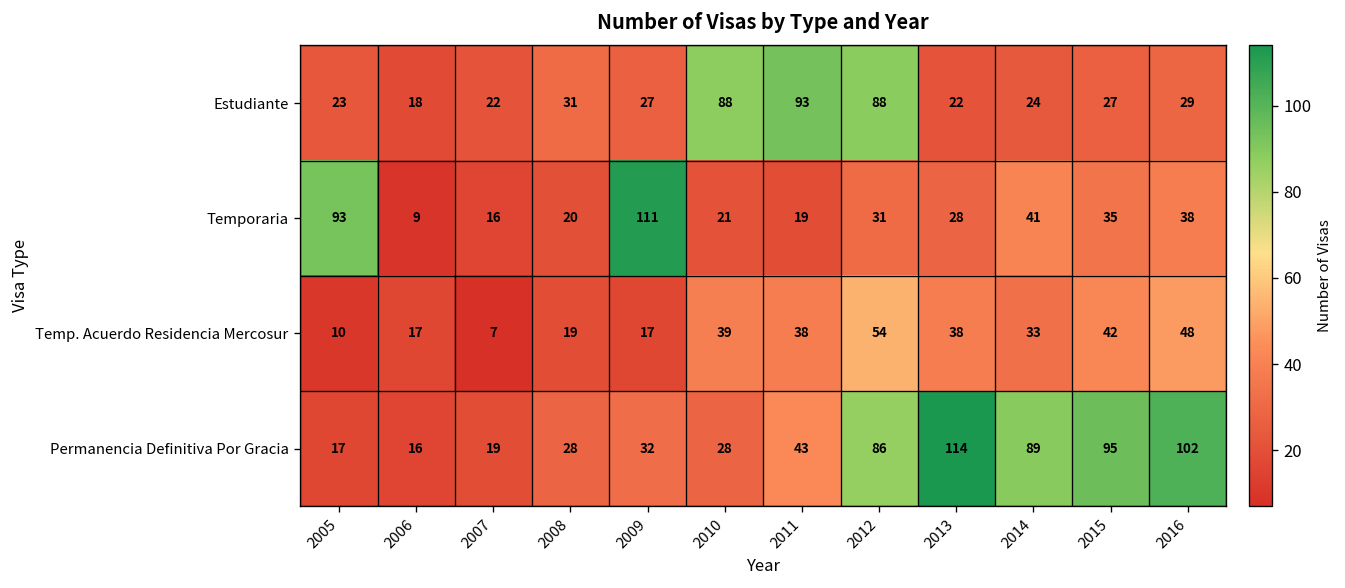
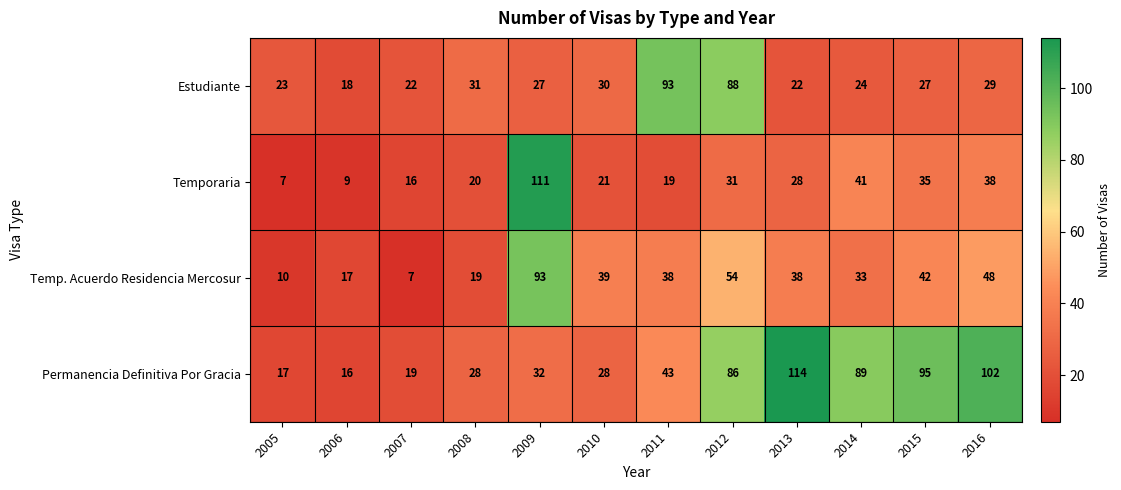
Estudiante, 2010: 88 -> 30
Temporaria, 2005: 93 -> 7
Temp. Acuerdo Residencia Mercosur, 2009: 17 -> 93
